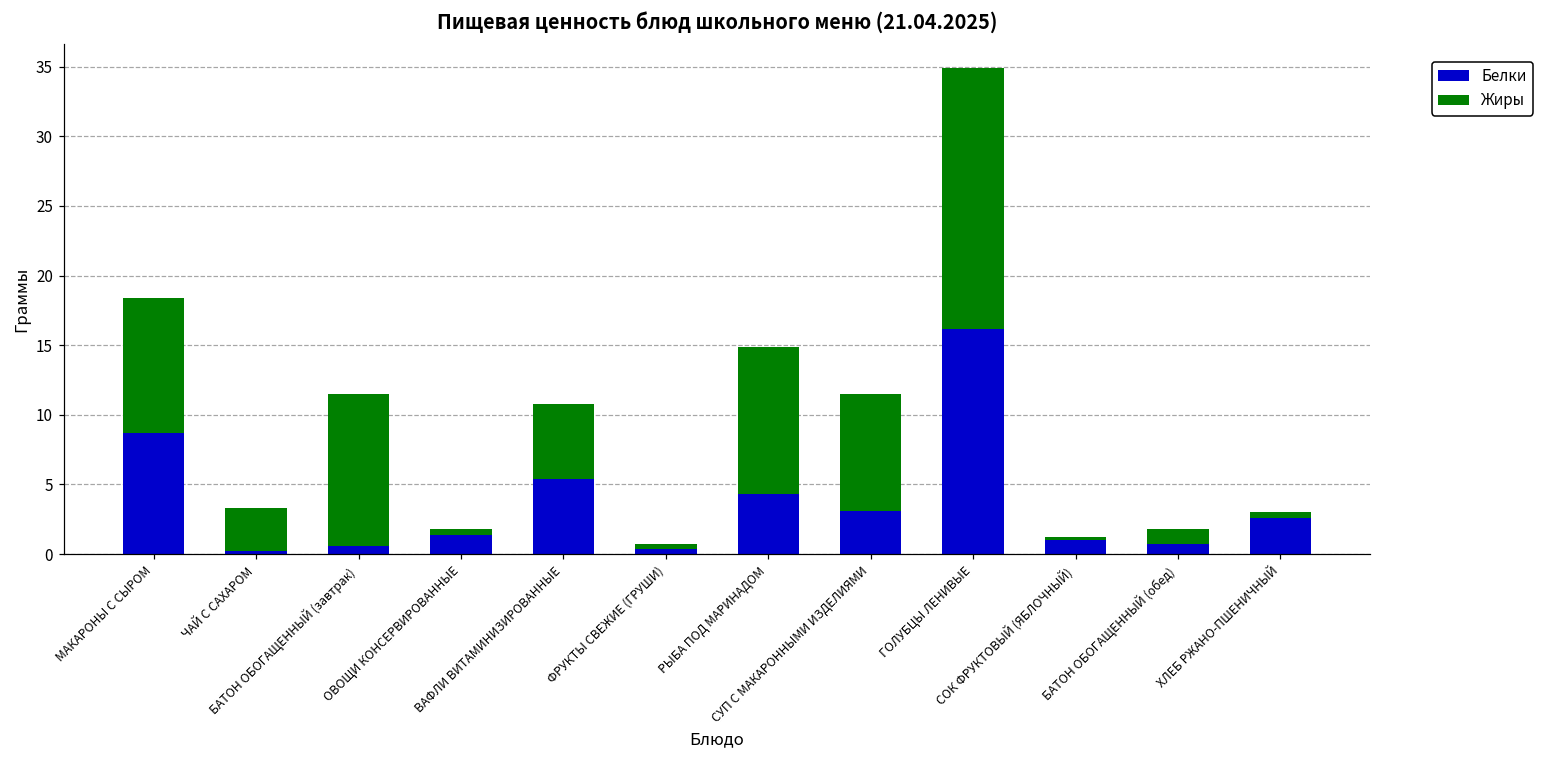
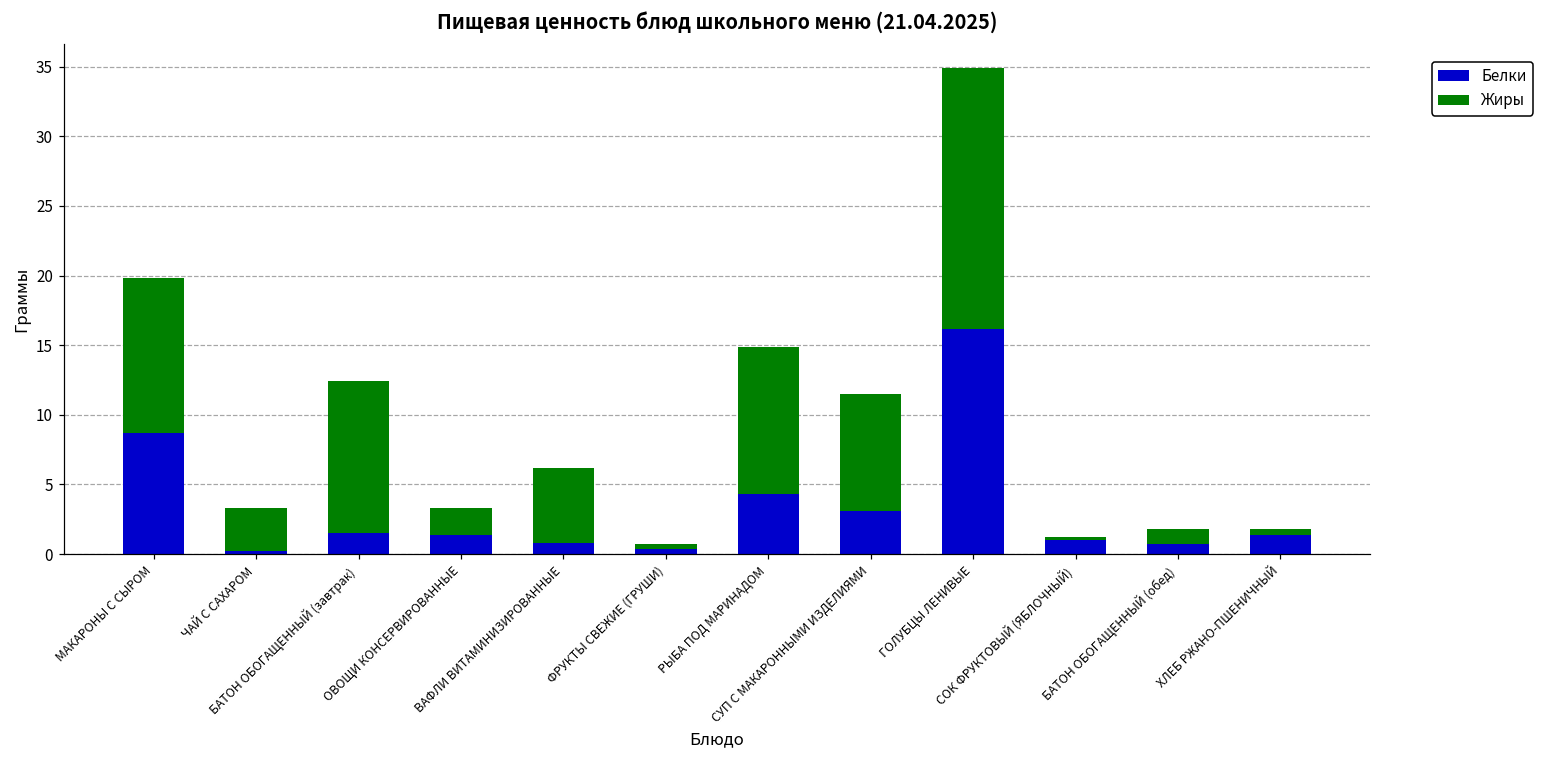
Жиры, МАКАРОНЫ С СЫРОМ: 9.7 -> 11.1
Белки, БАТОН ОБОГАЩЕННЫЙ (завтрак): 0.6 -> 1.5
Жиры, ОВОЩИ КОНСЕРВИРОВАННЫЕ: 0.4 -> 1.9
Белки, ВАФЛИ ВИТАМИНИЗИРОВАННЫЕ: 5.4 -> 0.8
Белки, ХЛЕБ РЖАНО-ПШЕНИЧНЫЙ: 2.6 -> 1.4
